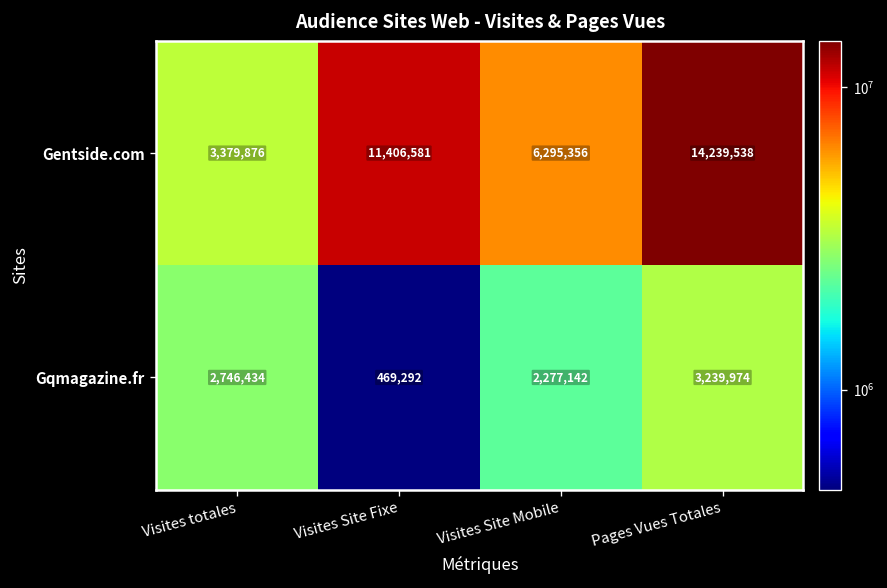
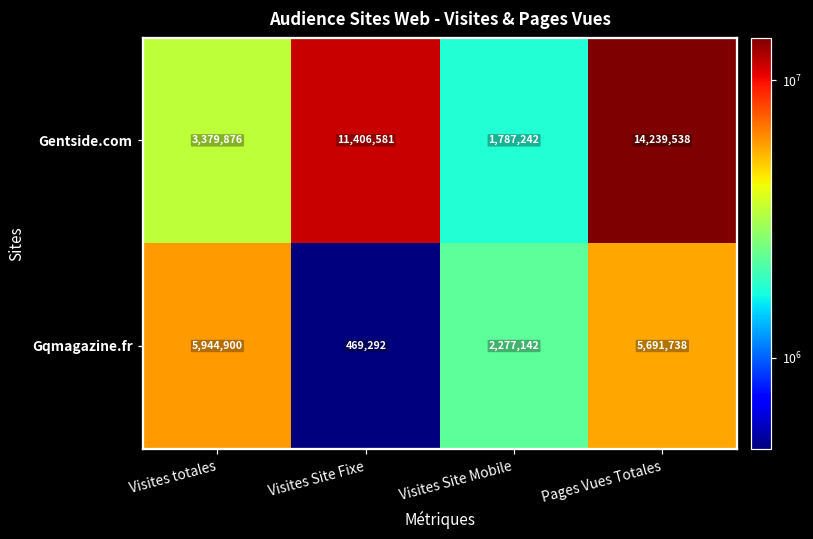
Gentside.com, Visites Site Mobile: 6,295,356 -> 1,787,242
Gqmagazine.fr, Visites totales: 2,746,434 -> 5,944,900
Gqmagazine.fr, Pages Vues Totales: 3,239,974 -> 5,691,738
